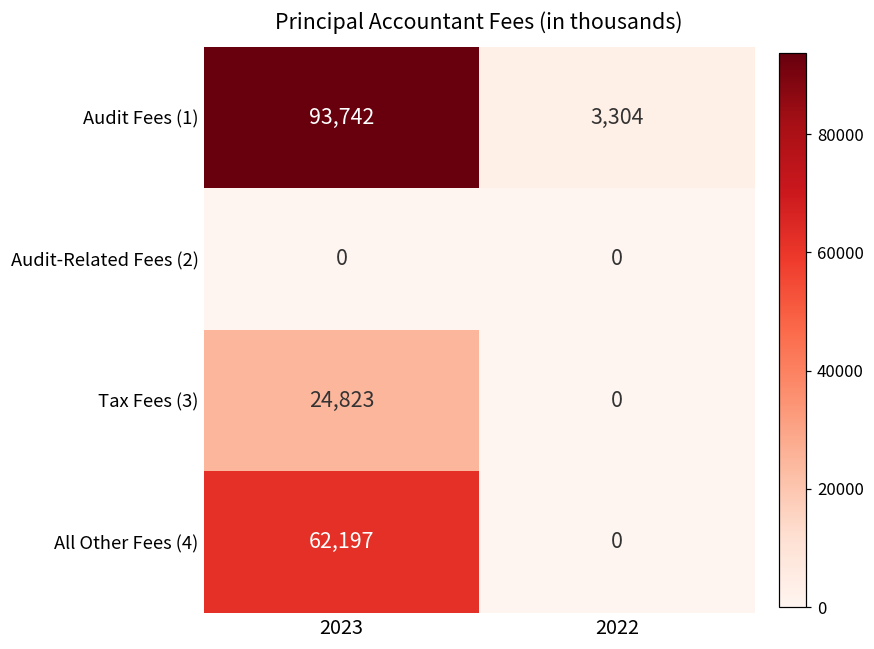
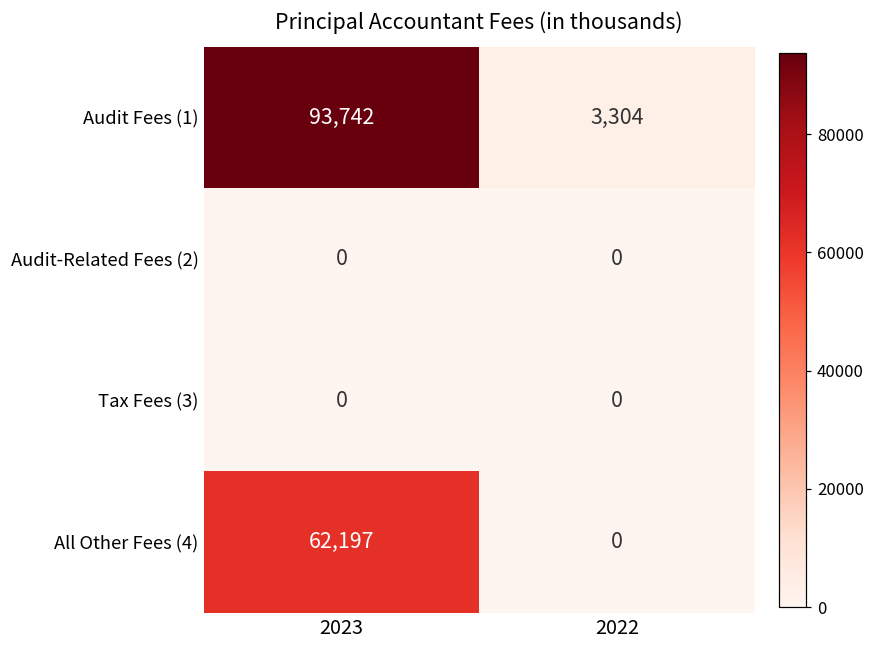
Tax Fees (3), 2023: 24,823 -> 0
